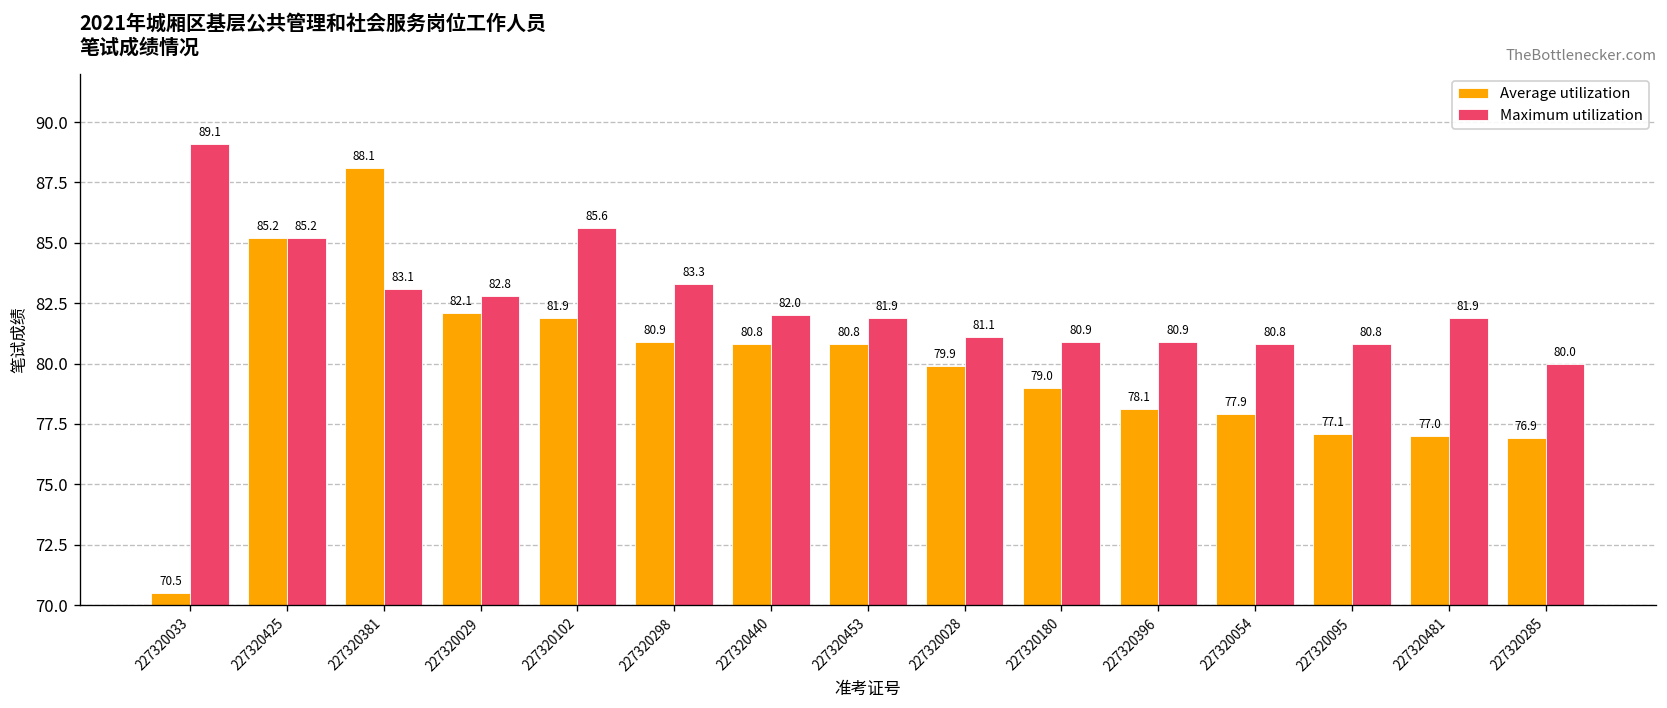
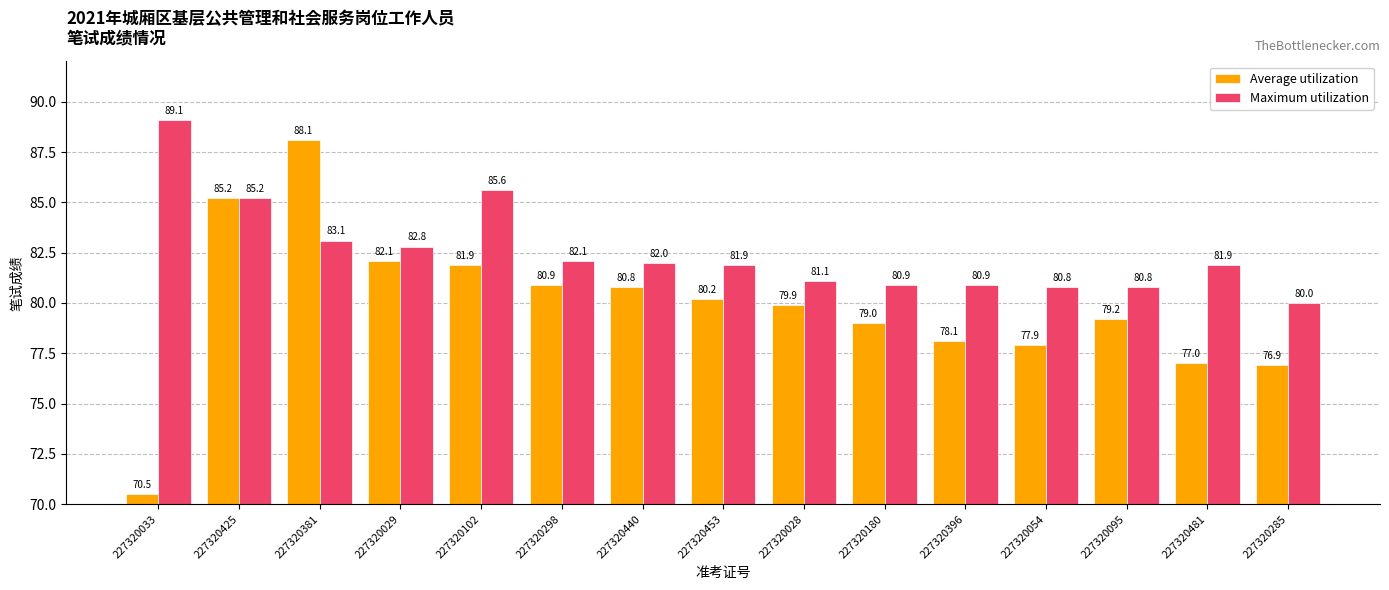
Maximum utilization, 227320298: 83.3 -> 82.1
Average utilization, 227320453: 80.8 -> 80.2
Average utilization, 227320095: 77.1 -> 79.2
